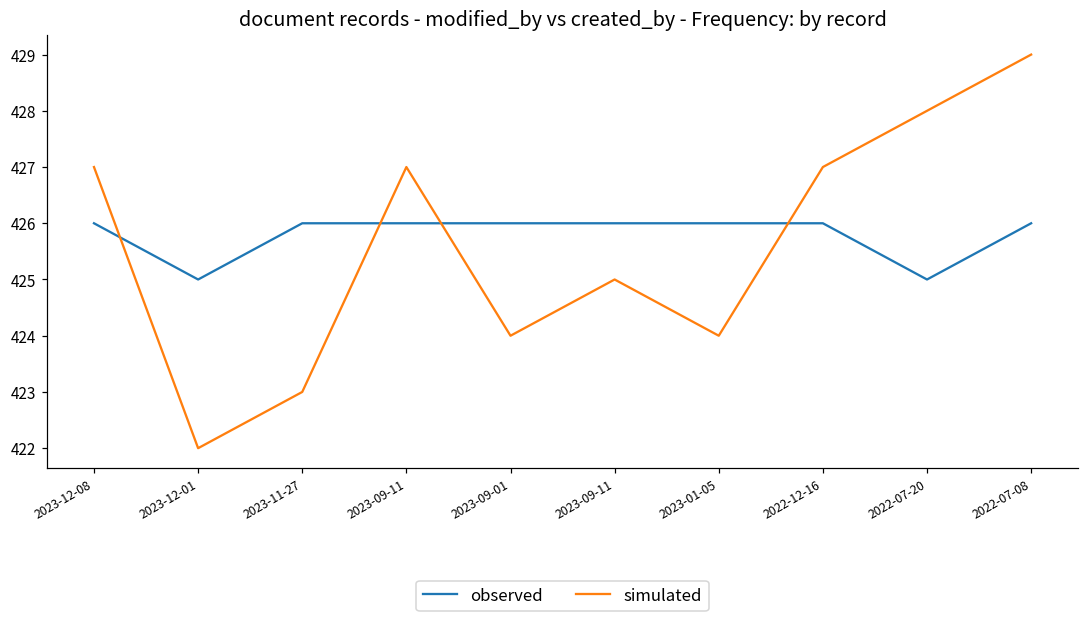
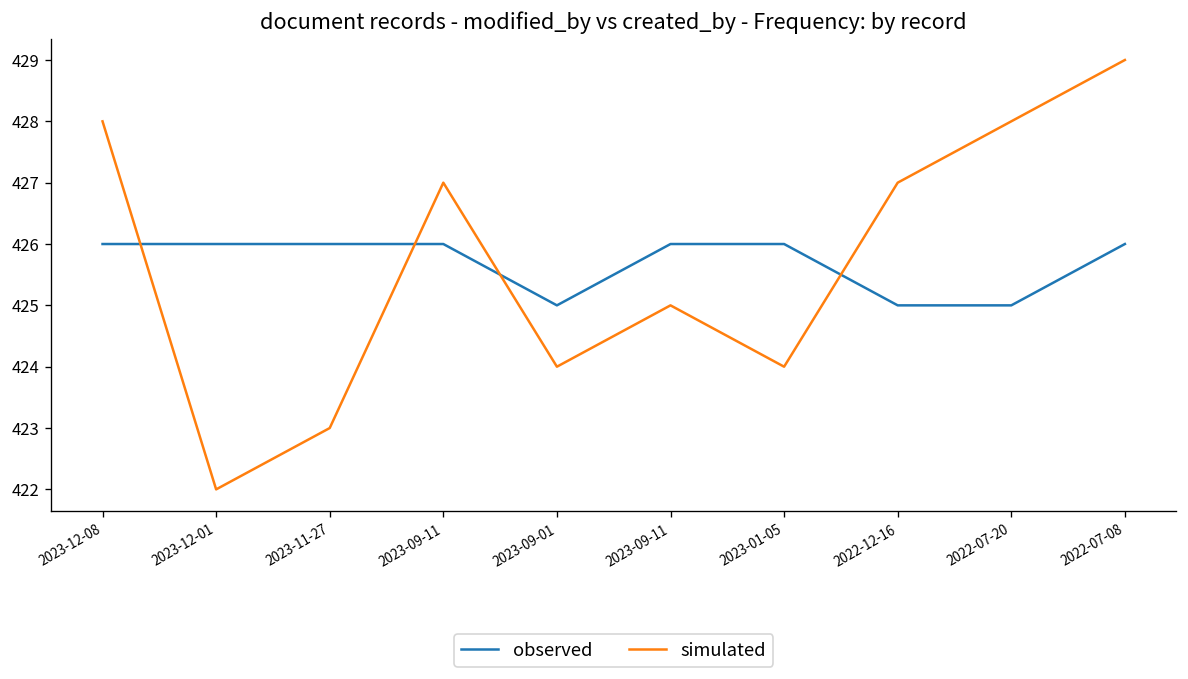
simulated, 2023-12-08: 427 -> 428
observed, 2023-12-01: 425 -> 426
observed, 2023-09-01: 426 -> 425
observed, 2022-12-16: 426 -> 425
